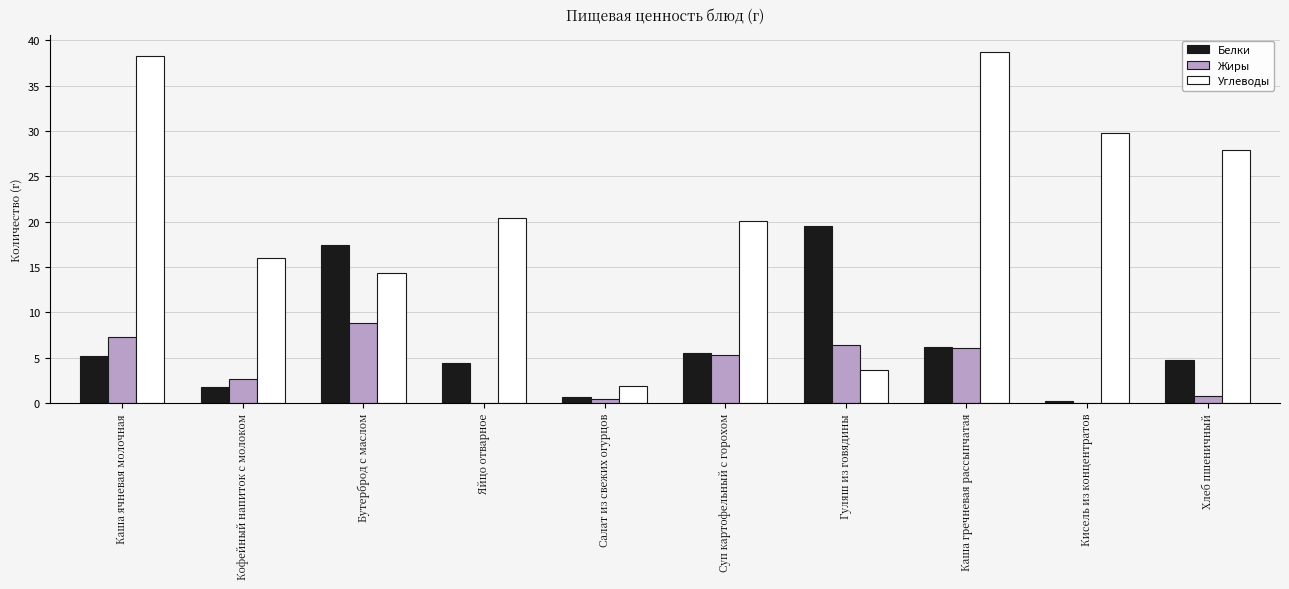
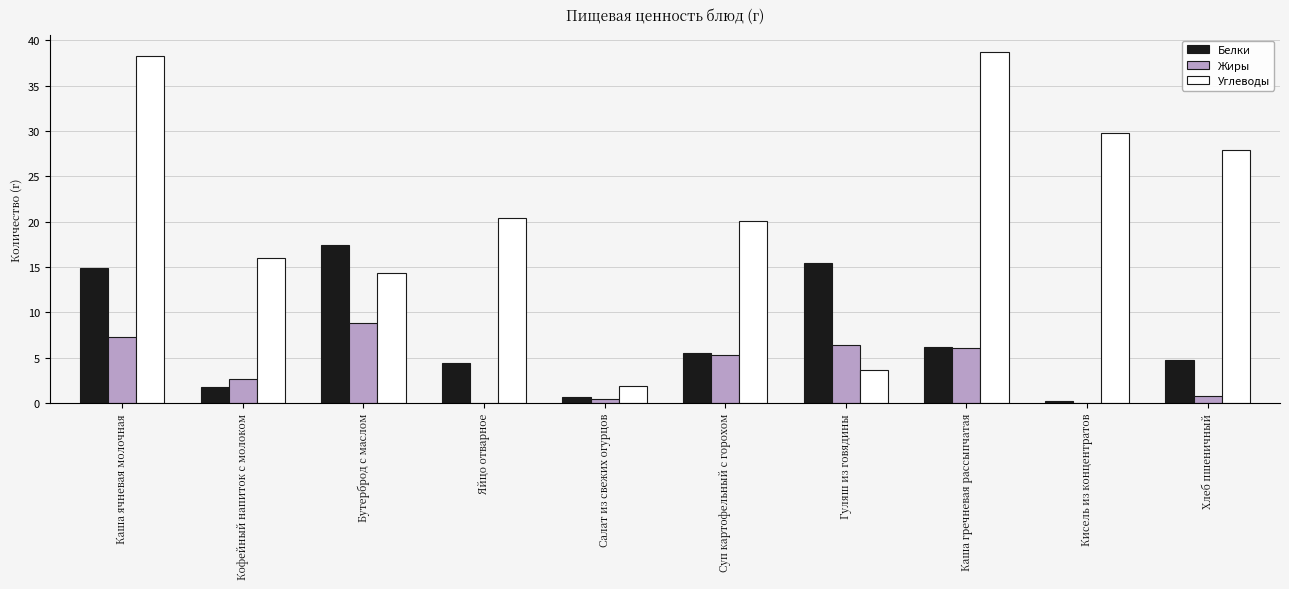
Белки, Каша ячневая молочная: 5 -> 15
Белки, Гуляш из говядины: 20 -> 15
